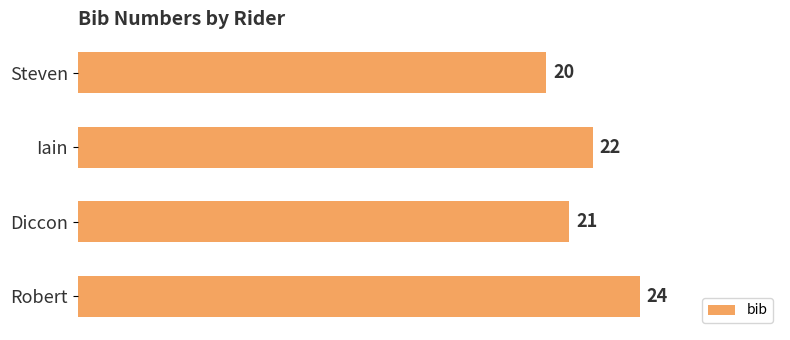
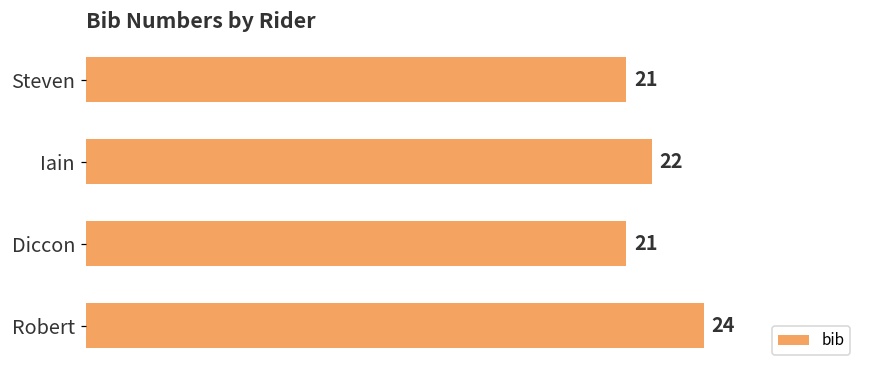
Steven: 20 -> 21
